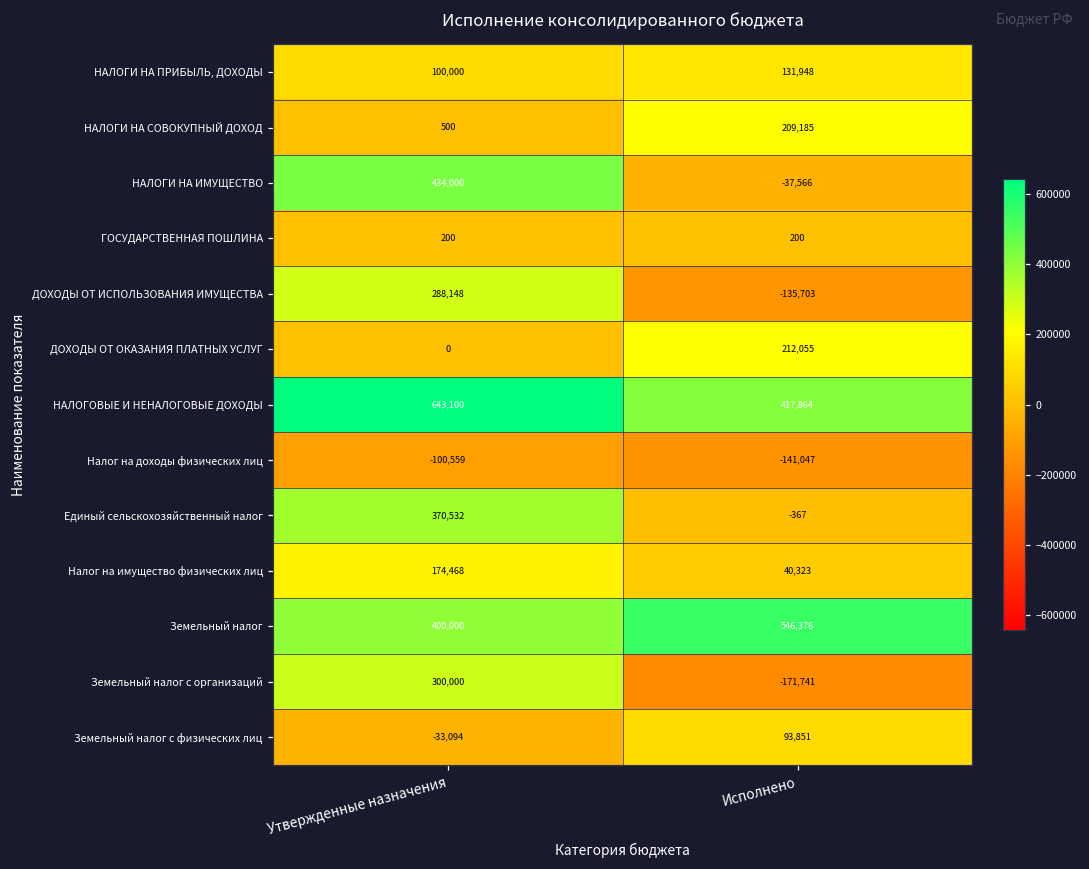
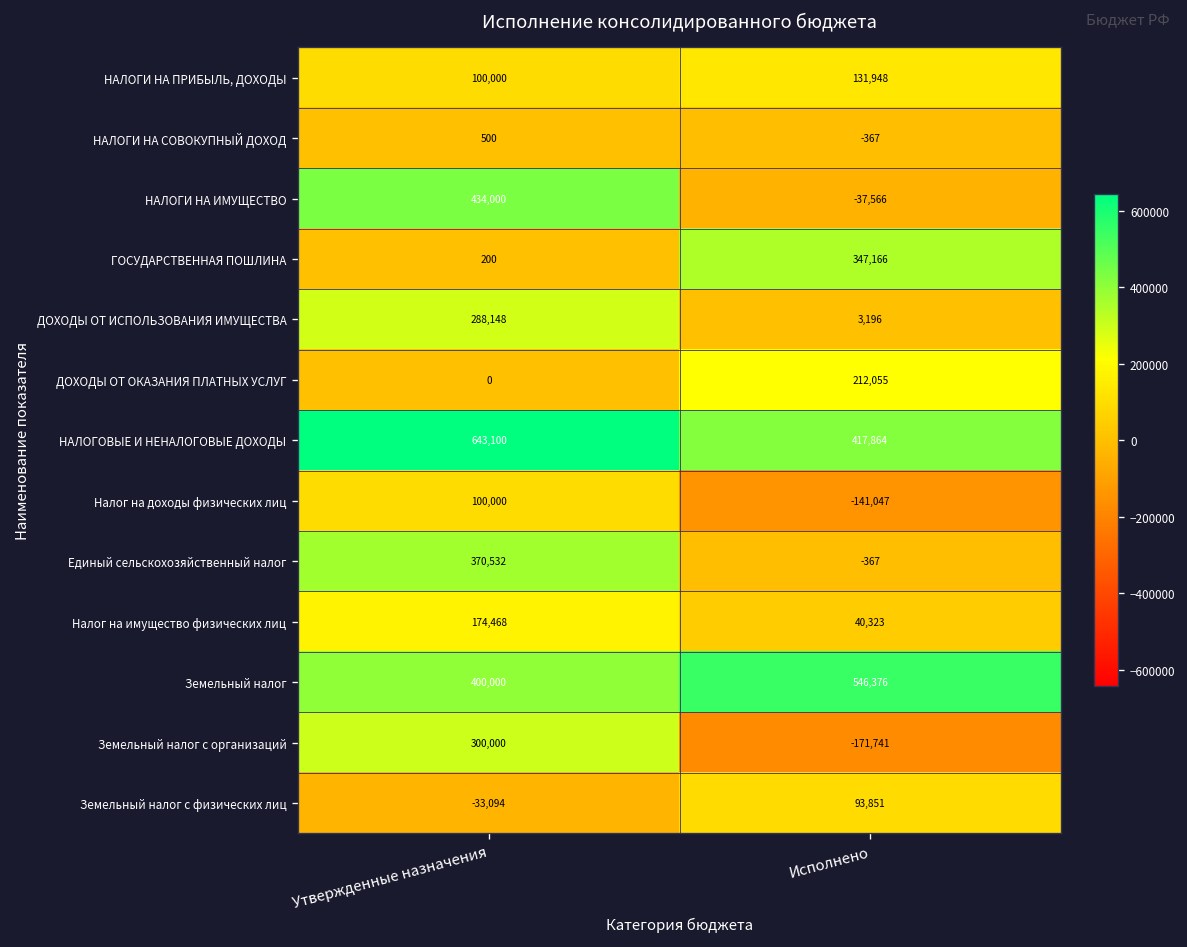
НАЛОГИ НА СОВОКУПНЫЙ ДОХОД, Исполнено: 209,185 -> -367
ГОСУДАРСТВЕННАЯ ПОШЛИНА, Исполнено: 200 -> 347,166
ДОХОДЫ ОТ ИСПОЛЬЗОВАНИЯ ИМУЩЕСТВА, Исполнено: -135,703 -> 3,196
Налог на доходы физических лиц, Утвержденные назначения: -100,559 -> 100,000
